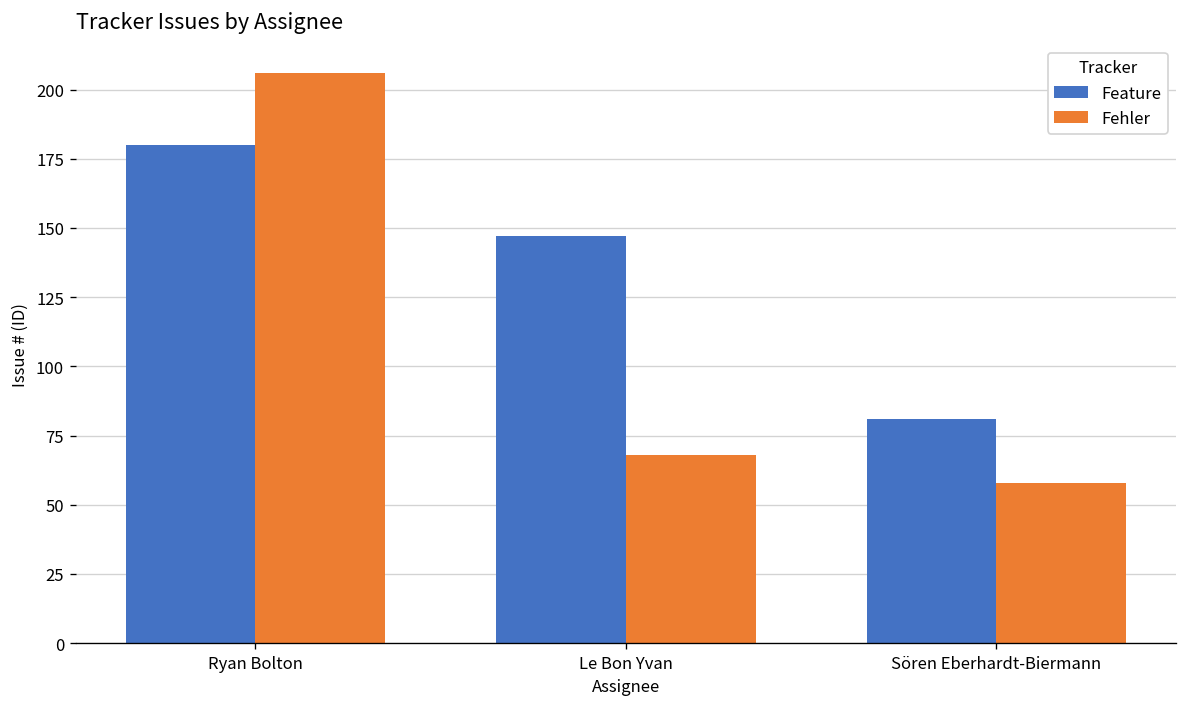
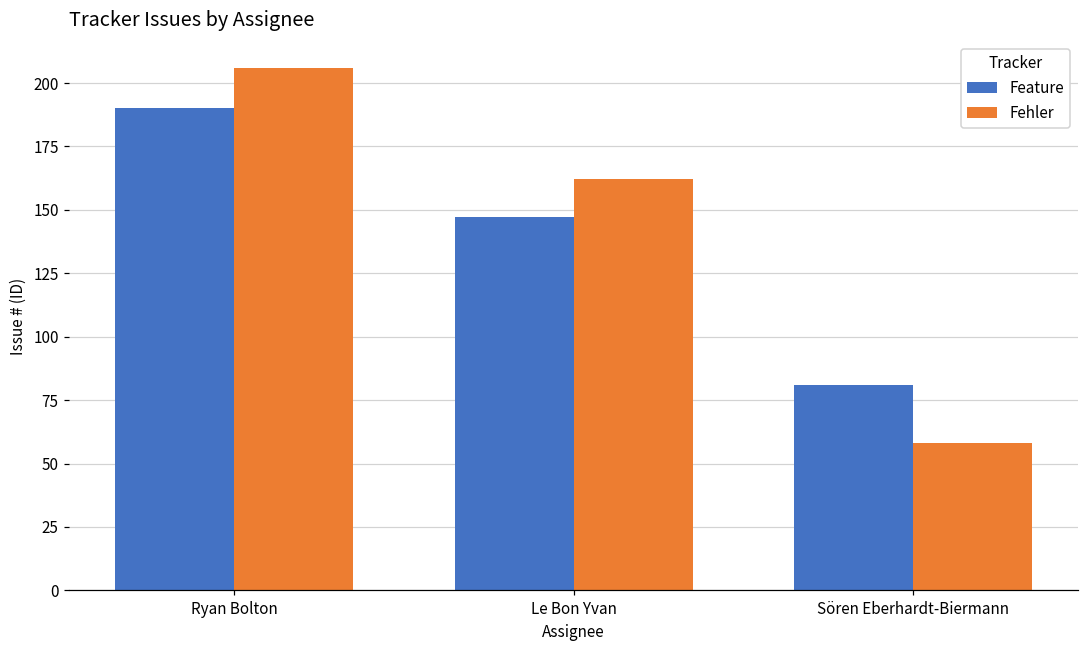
Feature, Ryan Bolton: 180 -> 190
Fehler, Le Bon Yvan: 68 -> 162
